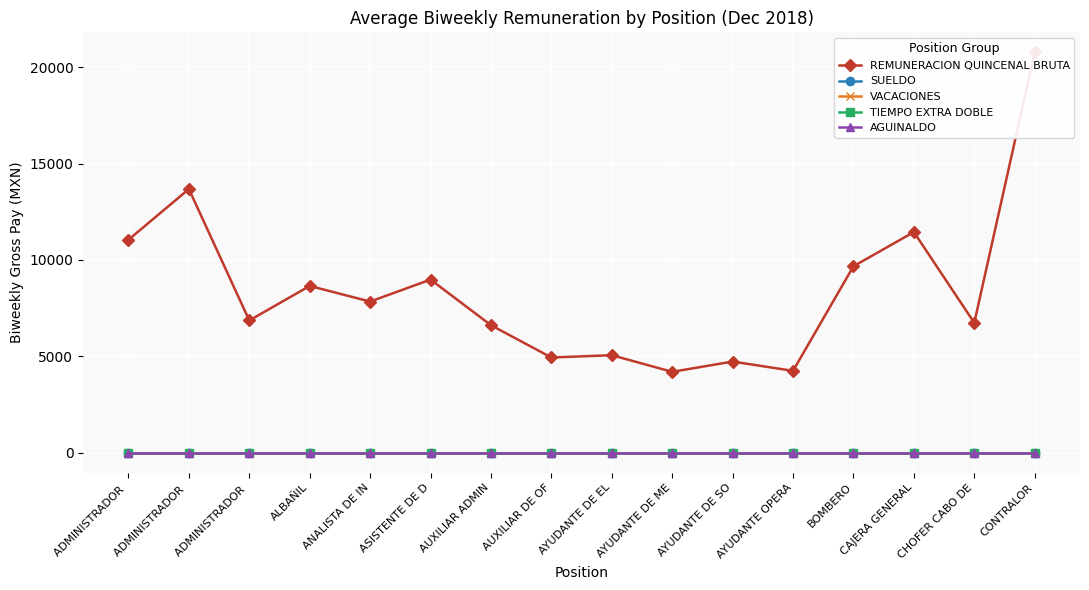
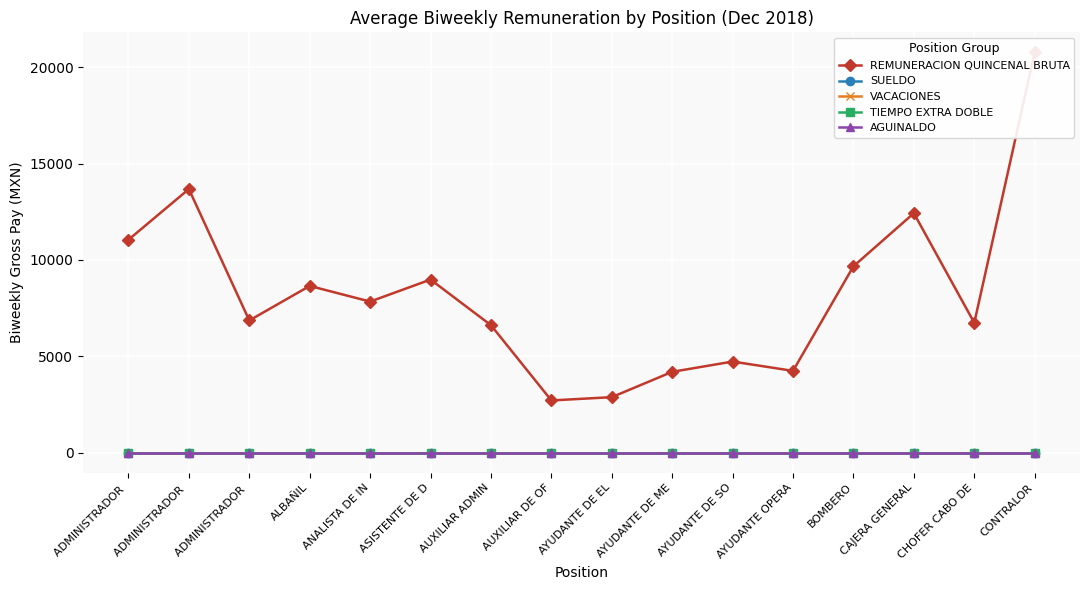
REMUNERACION QUINCENAL BRUTA, AUXILIAR DE OF: 4900 -> 2700
REMUNERACION QUINCENAL BRUTA, AYUDANTE DE EL: 5100 -> 2900
REMUNERACION QUINCENAL BRUTA, CAJERA GENERAL: 11400 -> 12400
